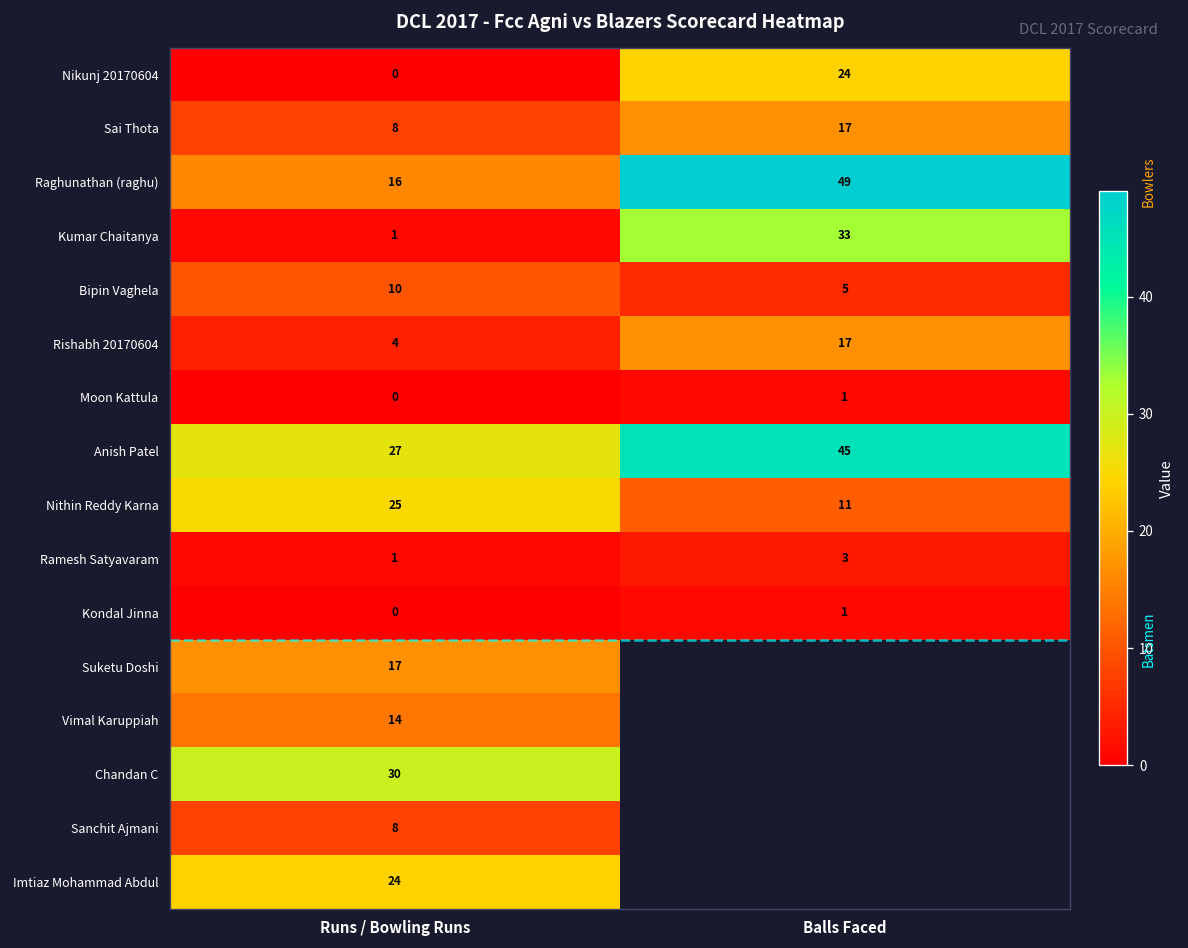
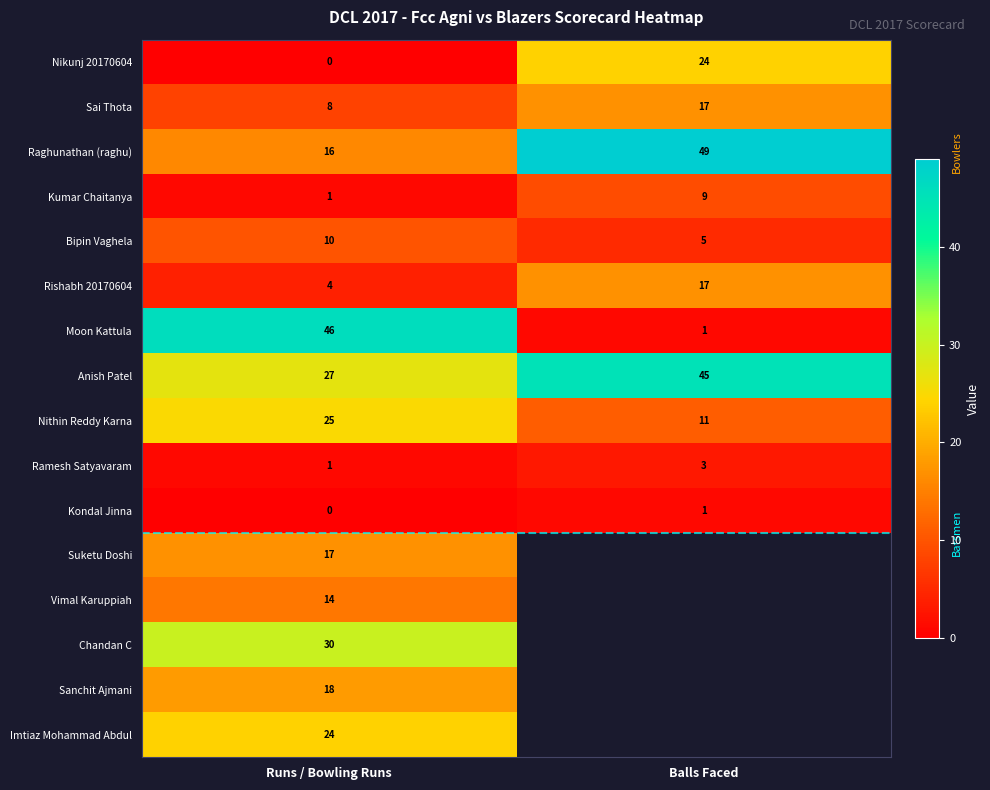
Kumar Chaitanya, Balls Faced: 33 -> 9
Moon Kattula, Runs / Bowling Runs: 0 -> 46
Sanchit Ajmani, Runs / Bowling Runs: 8 -> 18
